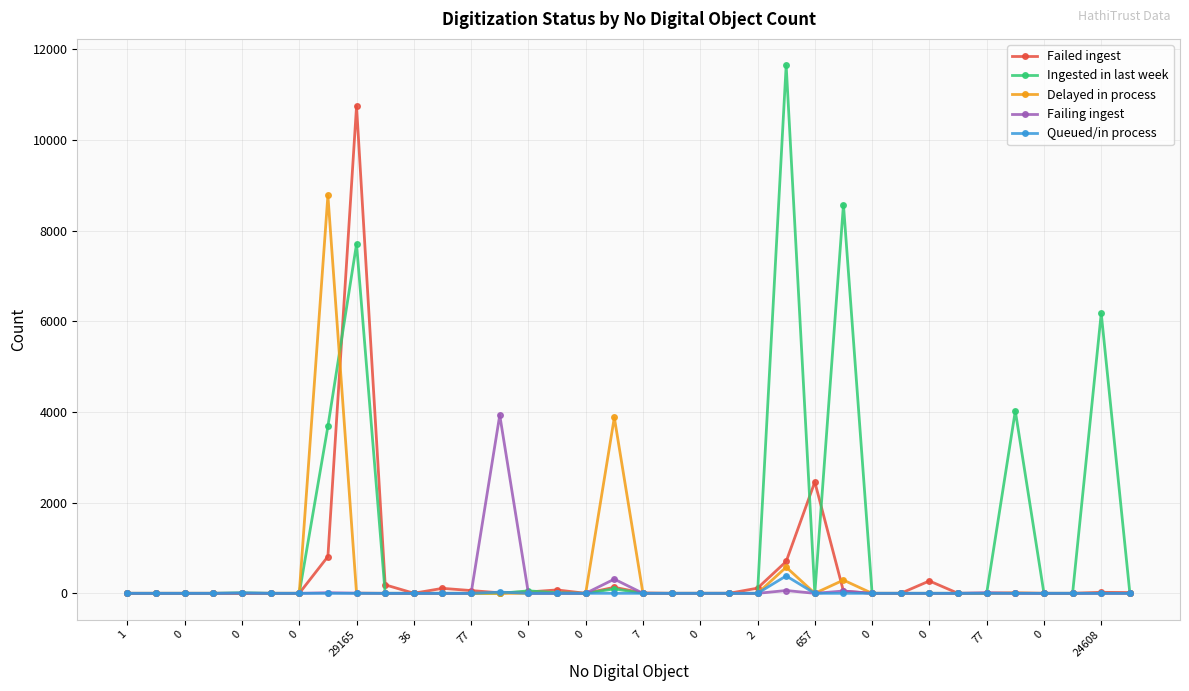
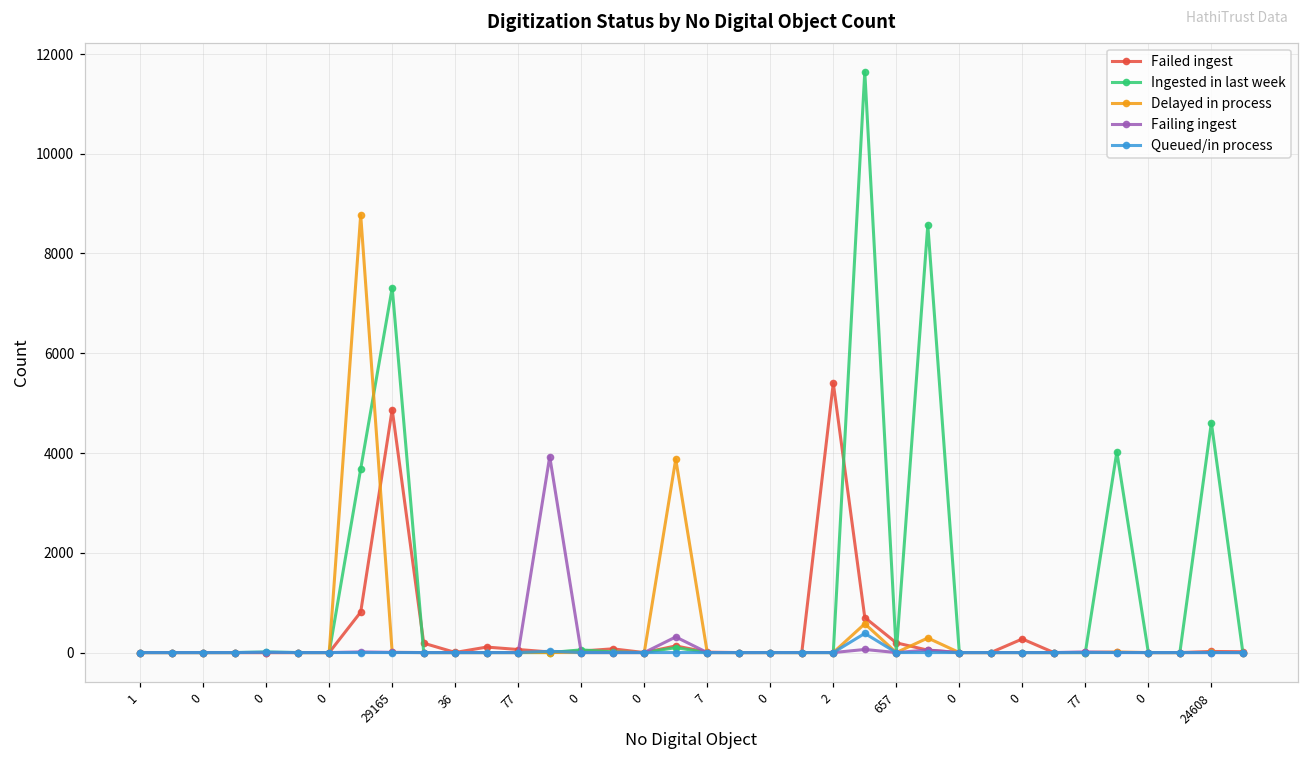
Failed ingest, 29165: 10700 -> 4900
Ingested in last week, 29165: 7700 -> 7300
Failed ingest, 2: 100 -> 5400
Failed ingest, 657: 2500 -> 200
Ingested in last week, 24608: 6200 -> 4600
